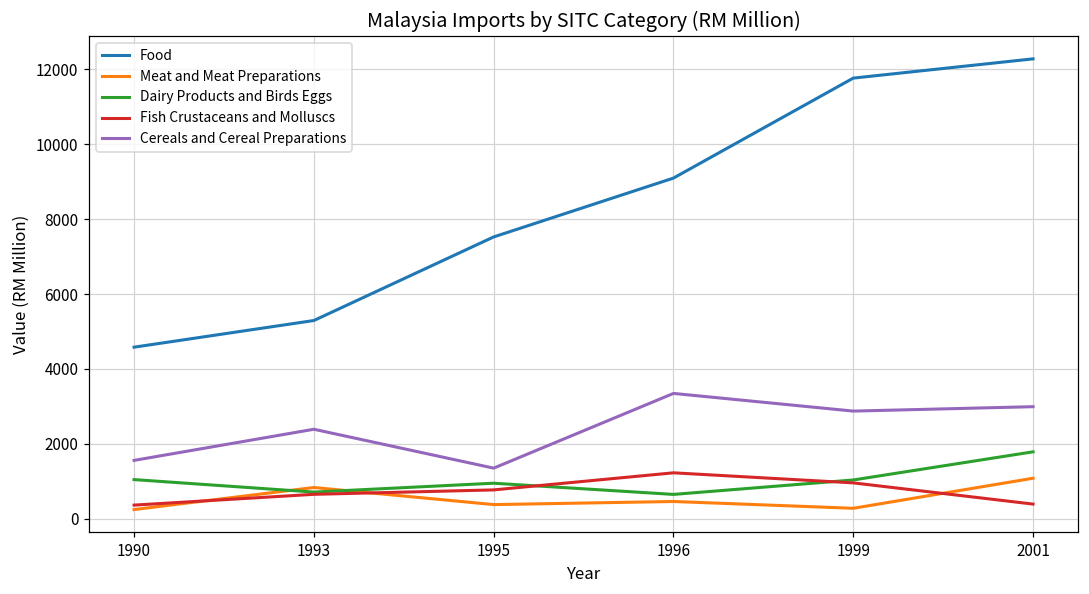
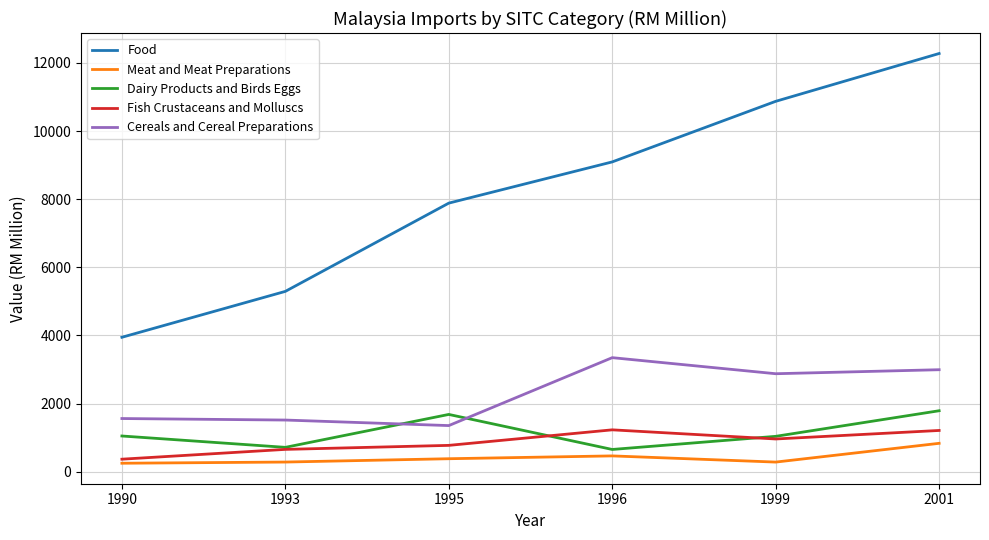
Food, 1990: 4600 -> 3900
Meat and Meat Preparations, 1993: 800 -> 300
Cereals and Cereal Preparations, 1993: 2400 -> 1500
Food, 1995: 7500 -> 7900
Dairy Products and Birds Eggs, 1995: 1000 -> 1700
Food, 1999: 11800 -> 10900
Meat and Meat Preparations, 2001: 1100 -> 800
Fish Crustaceans and Molluscs, 2001: 400 -> 1200
